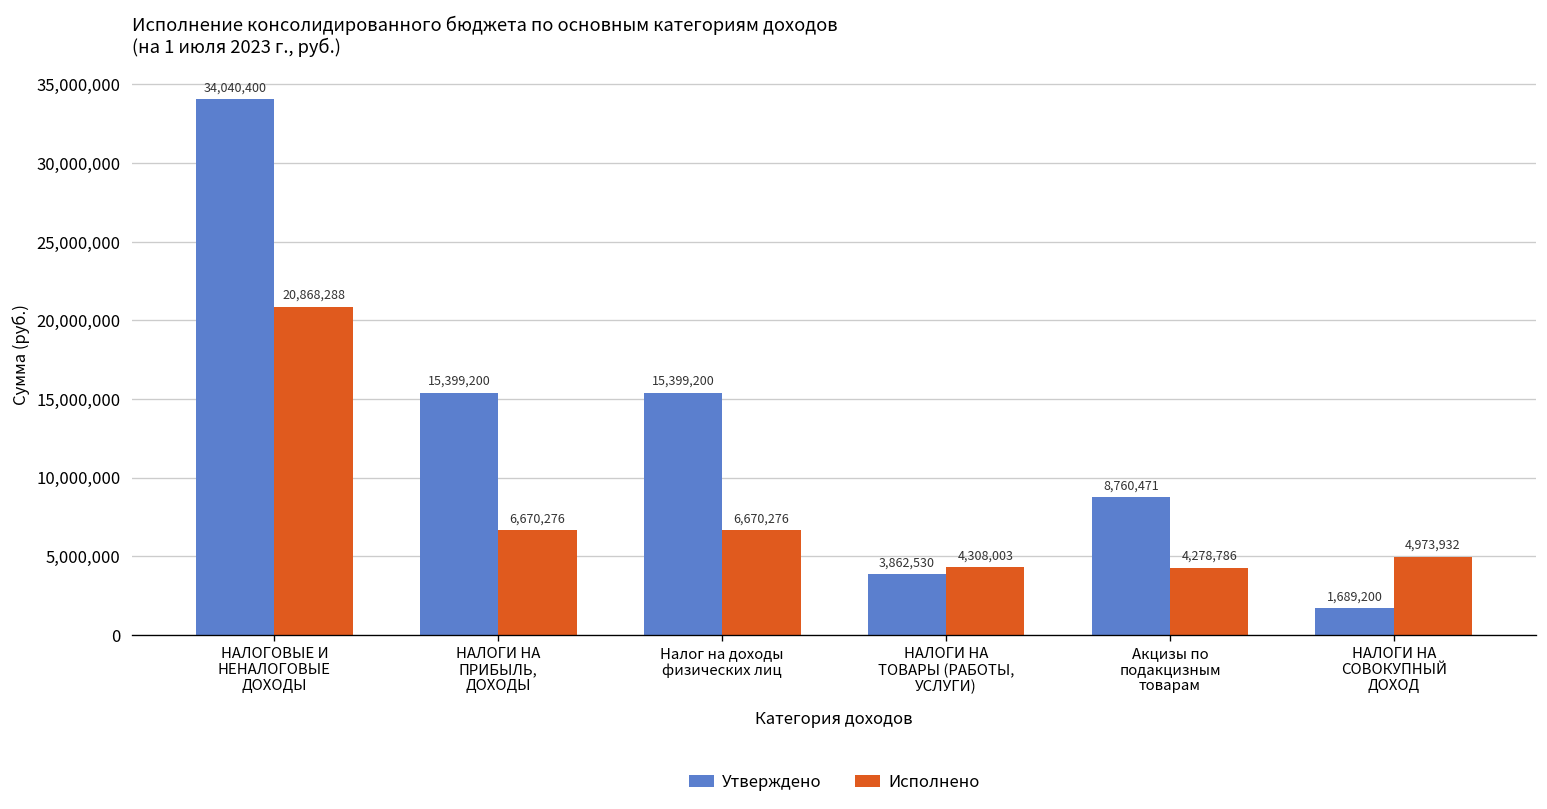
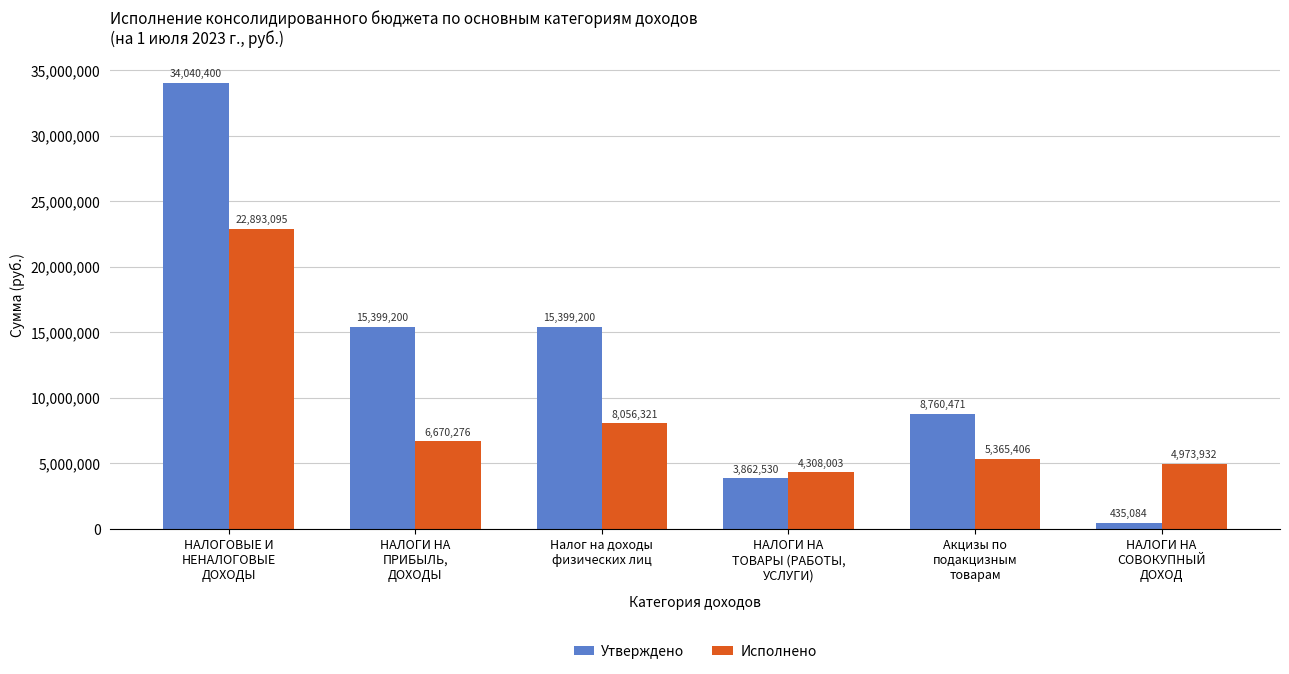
Исполнено, НАЛОГОВЫЕ И НЕНАЛОГОВЫЕ ДОХОДЫ: 20,868,288 -> 22,893,095
Исполнено, Налог на доходы физических лиц: 6,670,276 -> 8,056,321
Исполнено, Акцизы по подакцизным товарам: 4,278,786 -> 5,365,406
Утверждено, НАЛОГИ НА СОВОКУПНЫЙ ДОХОД: 1,689,200 -> 435,084
